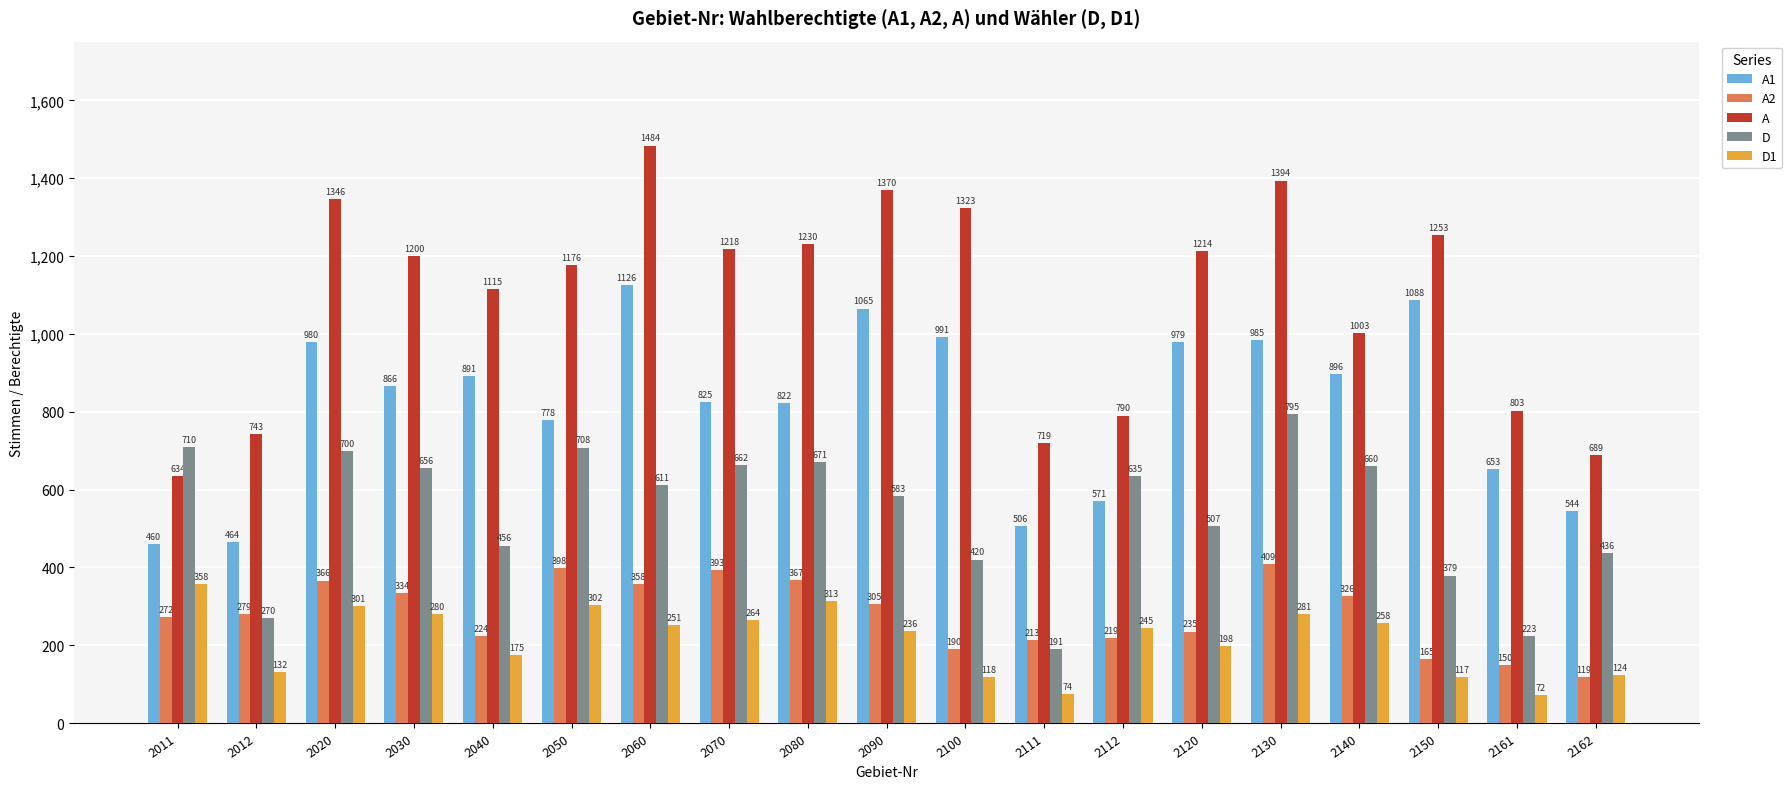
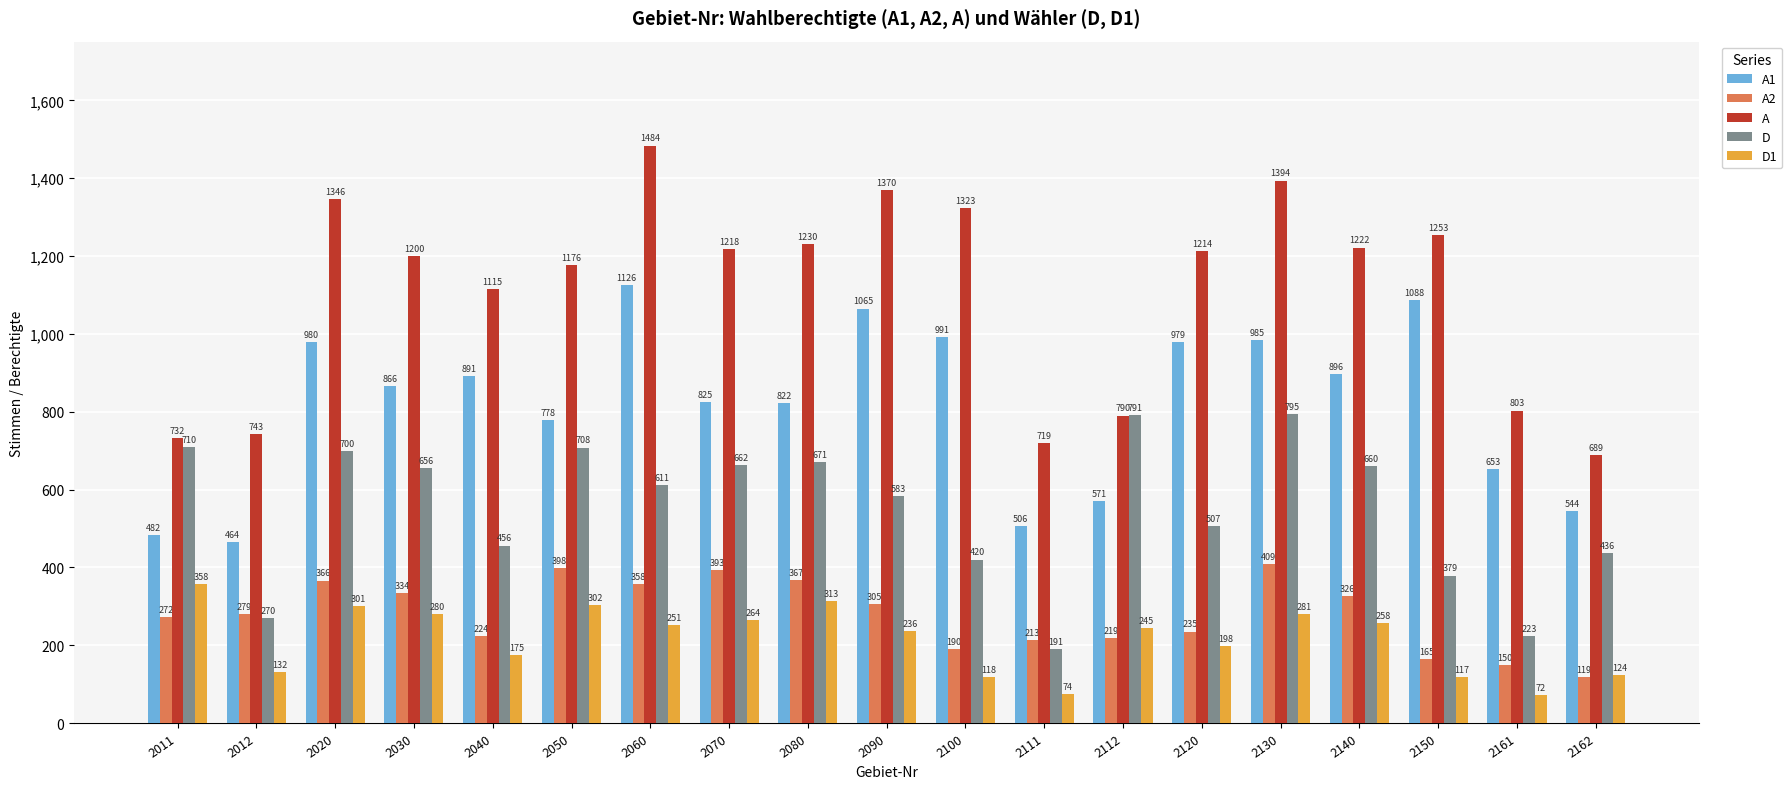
A1, 2011: 460 -> 482
A, 2011: 634 -> 732
D, 2112: 635 -> 791
A, 2140: 1003 -> 1222
